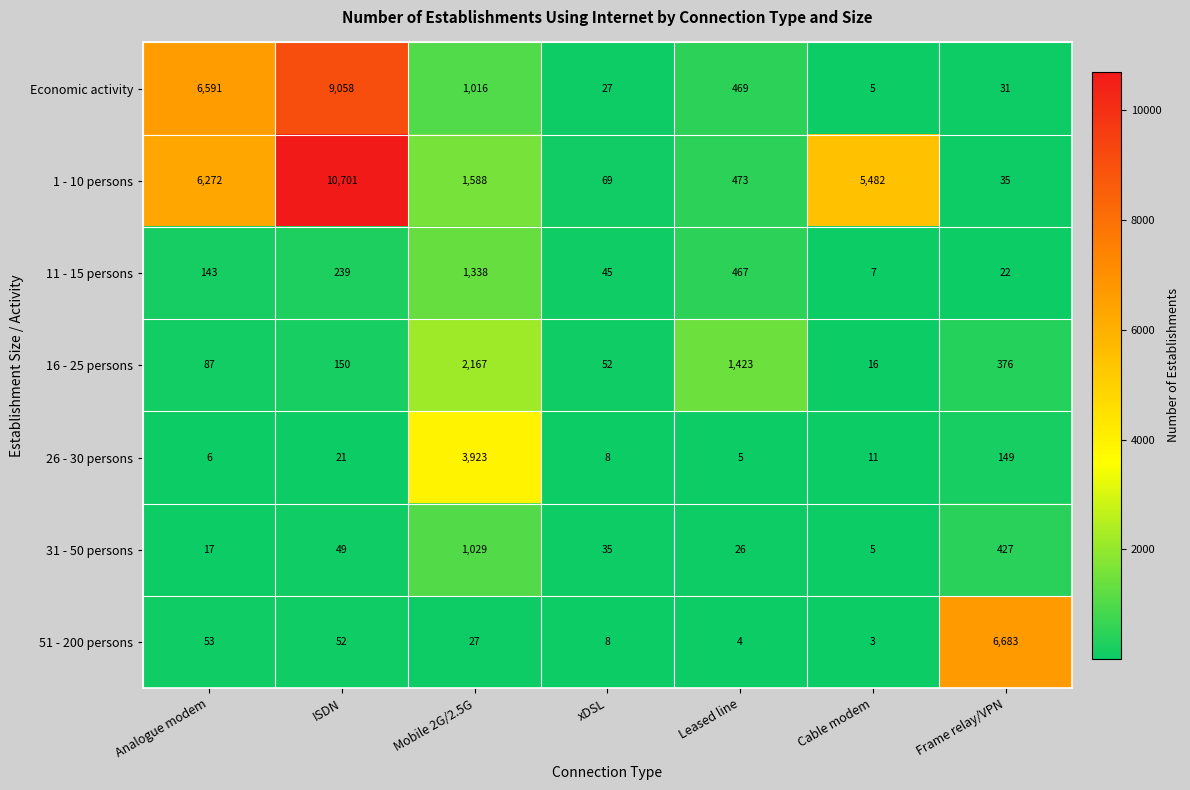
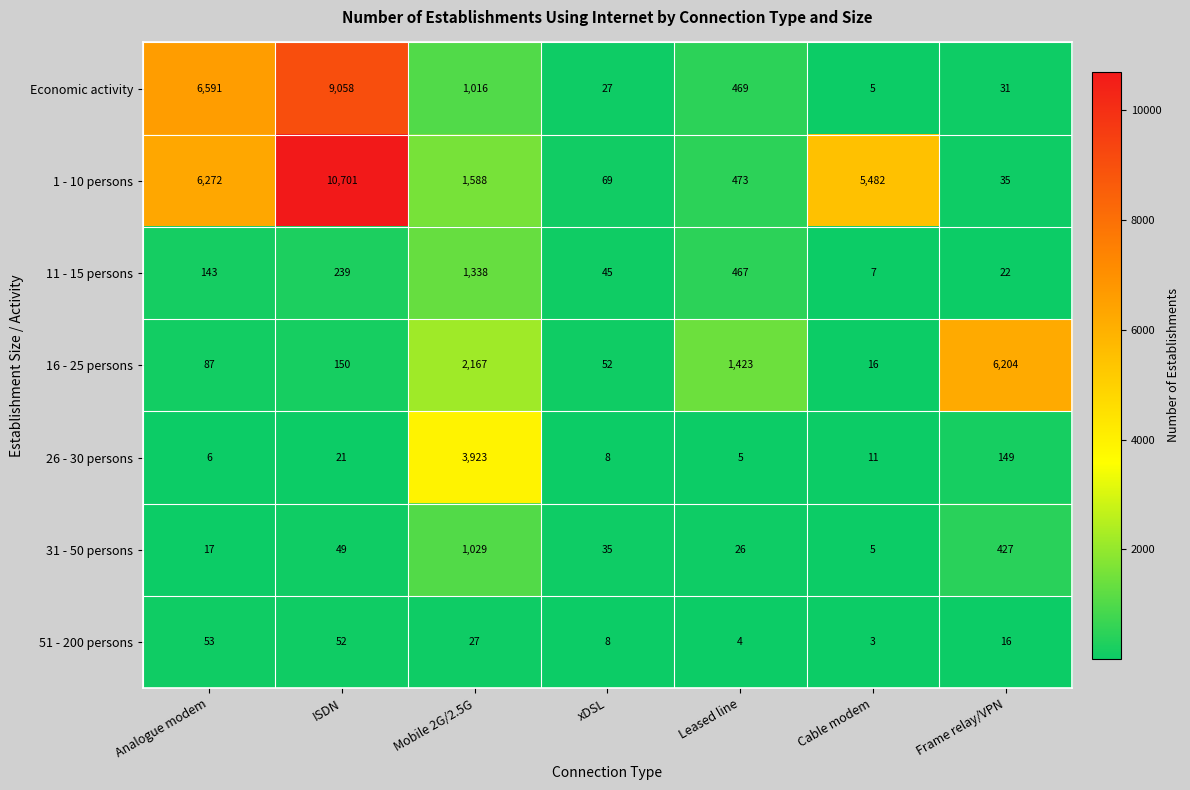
16 - 25 persons, Frame relay/VPN: 376 -> 6,204
51 - 200 persons, Frame relay/VPN: 6,683 -> 16
